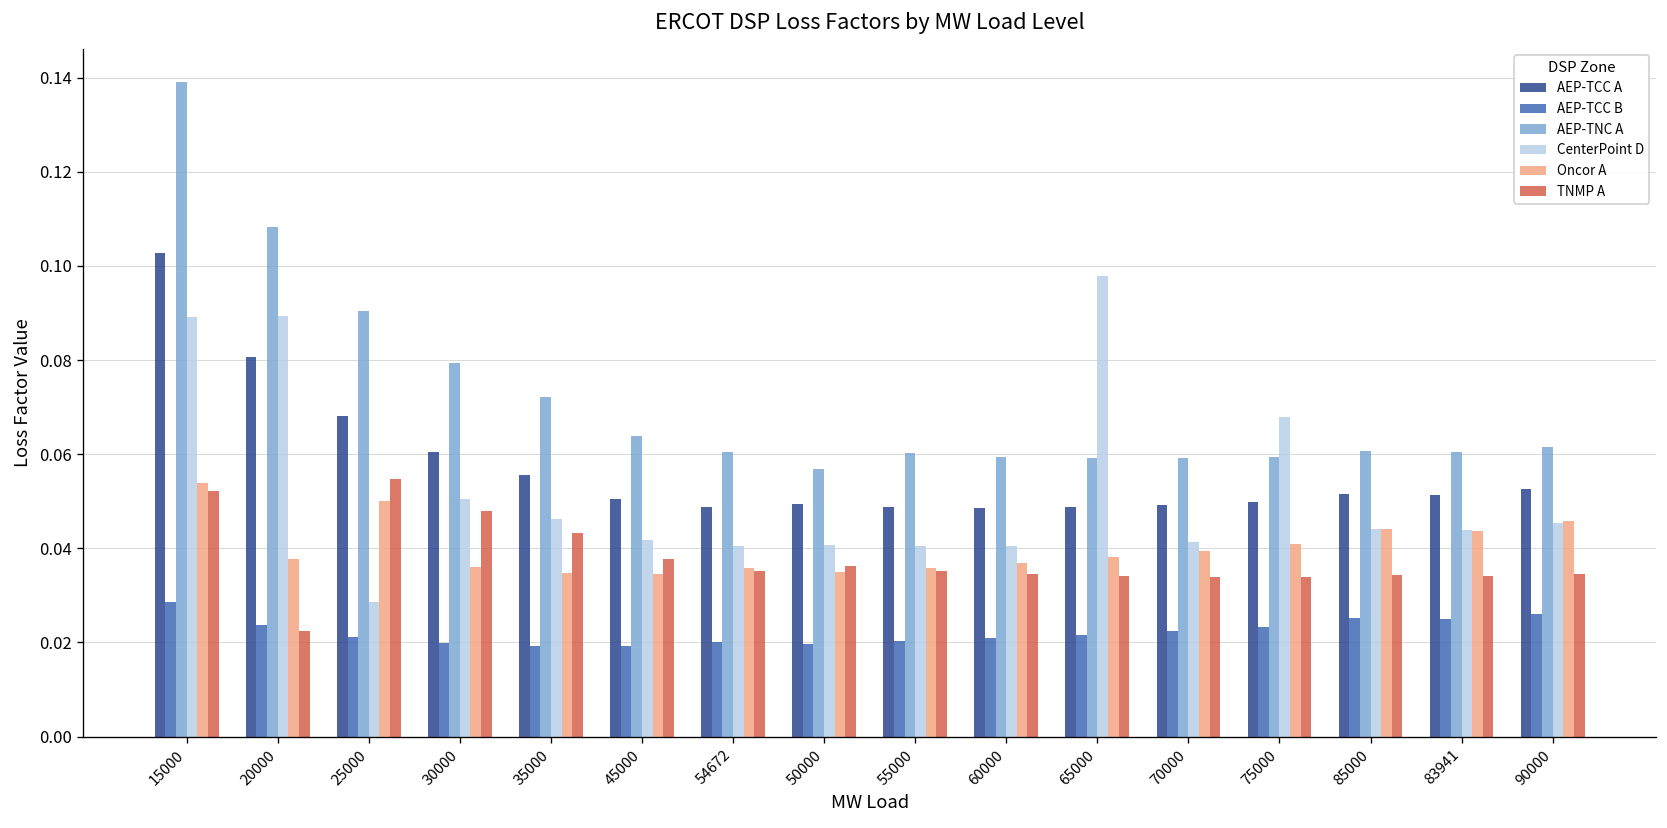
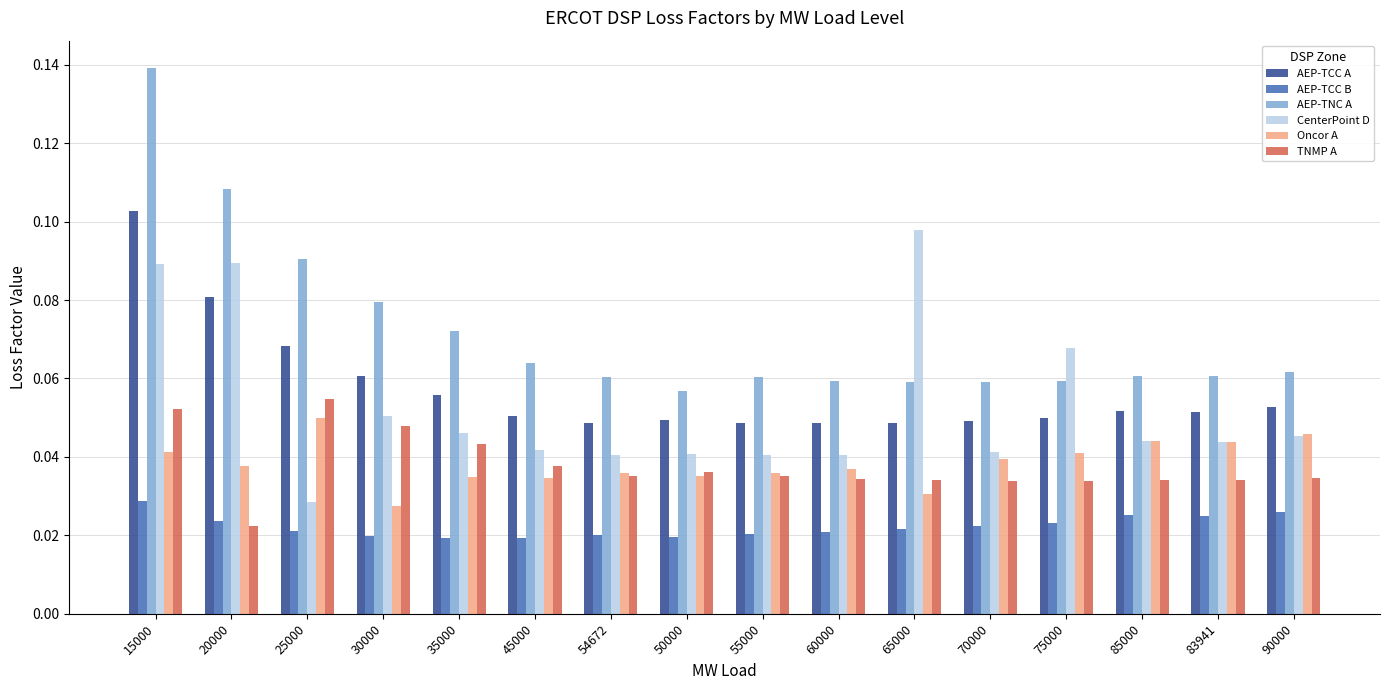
Oncor A, 15000: 0.054 -> 0.041
Oncor A, 30000: 0.036 -> 0.028
Oncor A, 65000: 0.038 -> 0.031
